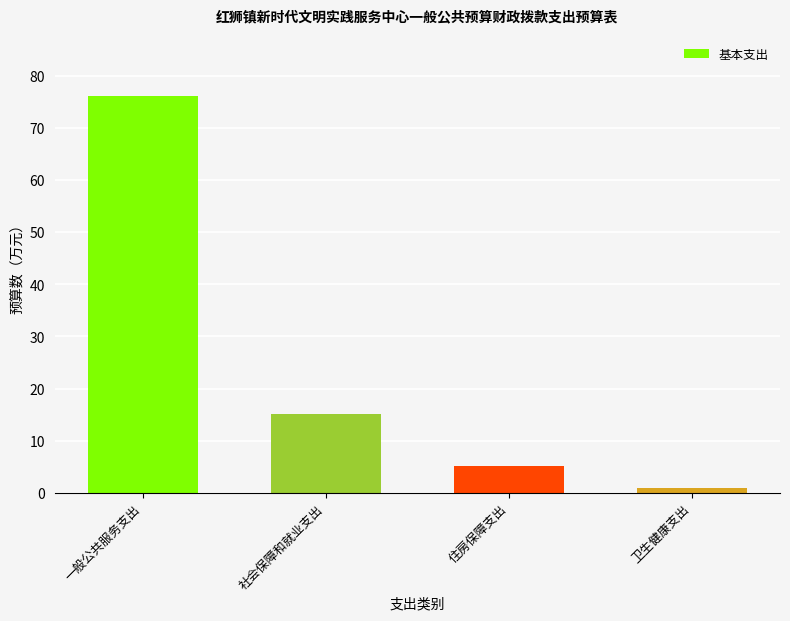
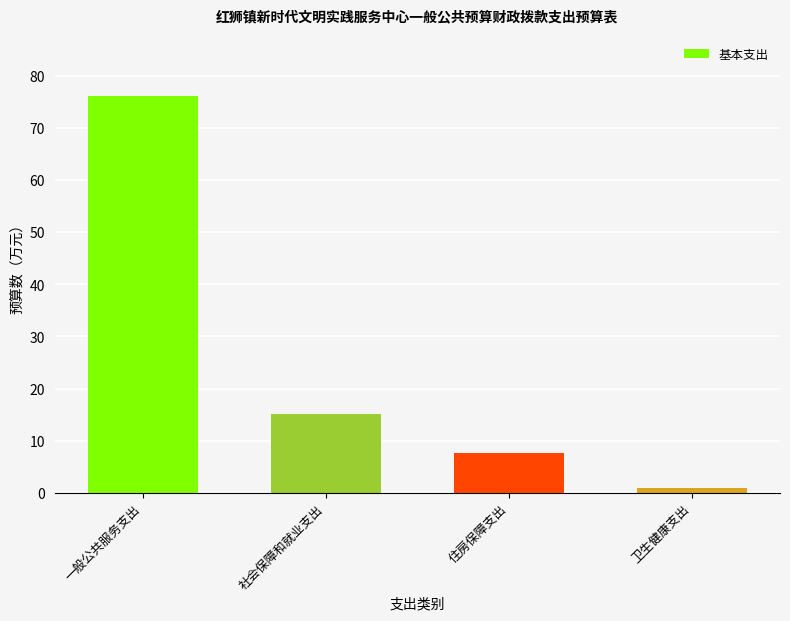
住房保障支出: 5 -> 8
